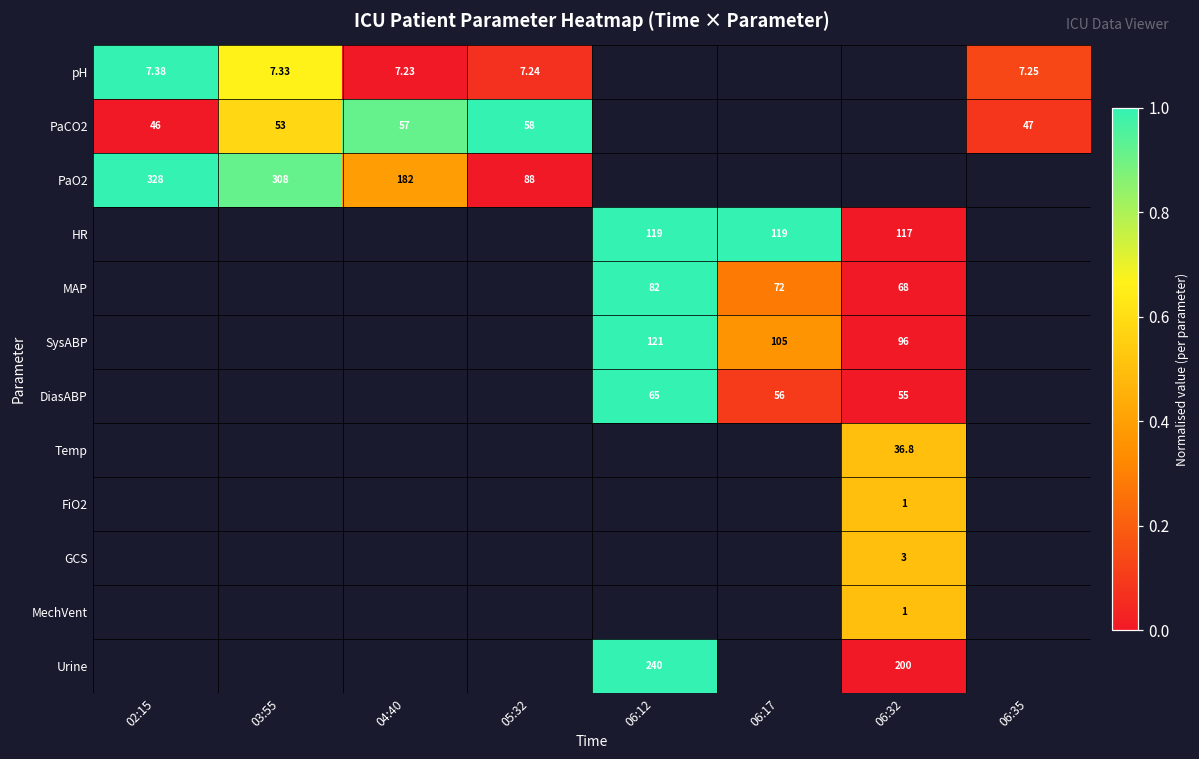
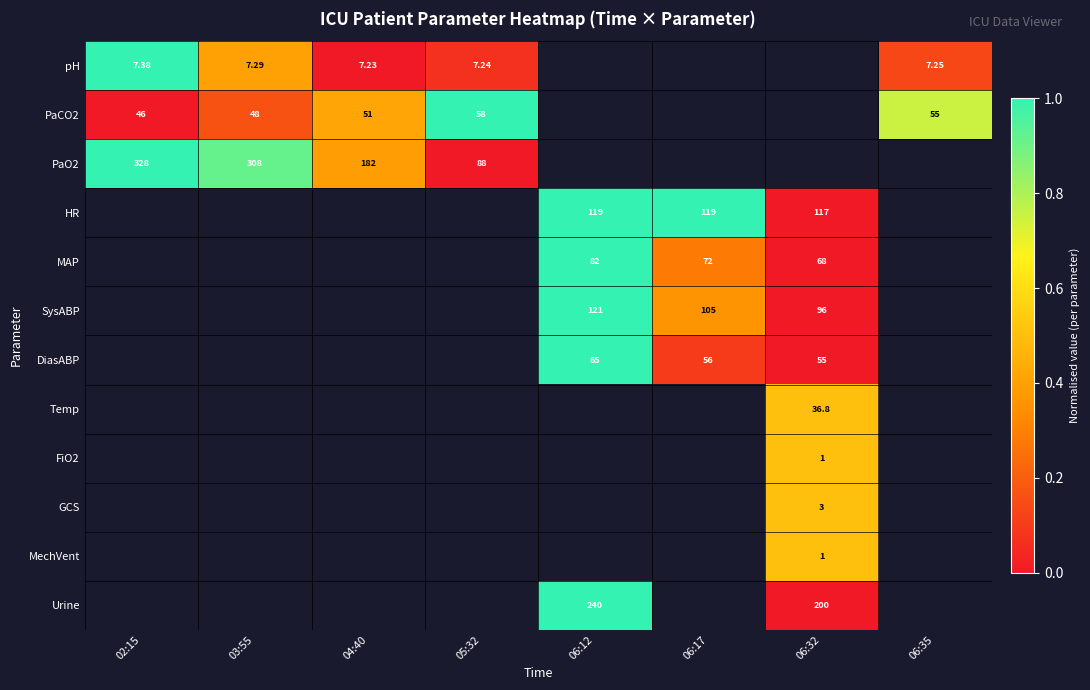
pH, 03:55: 7.33 -> 7.29
PaCO2, 03:55: 53 -> 48
PaCO2, 04:40: 57 -> 51
PaCO2, 06:35: 47 -> 55
